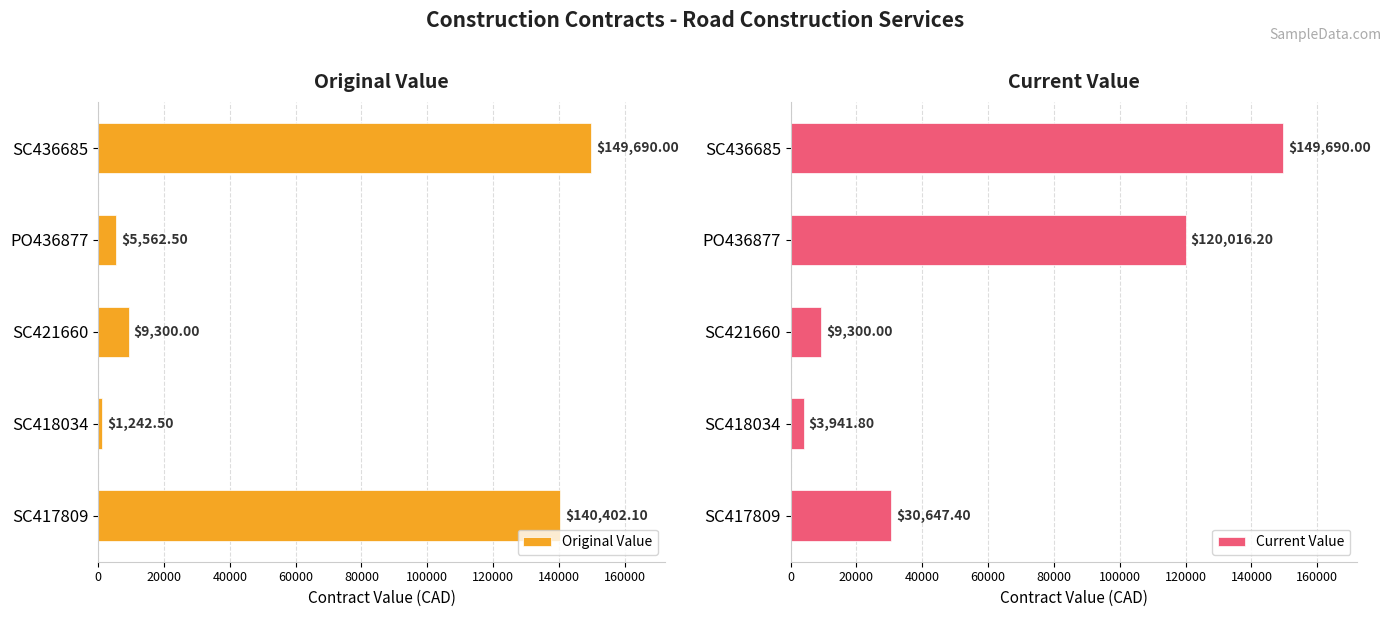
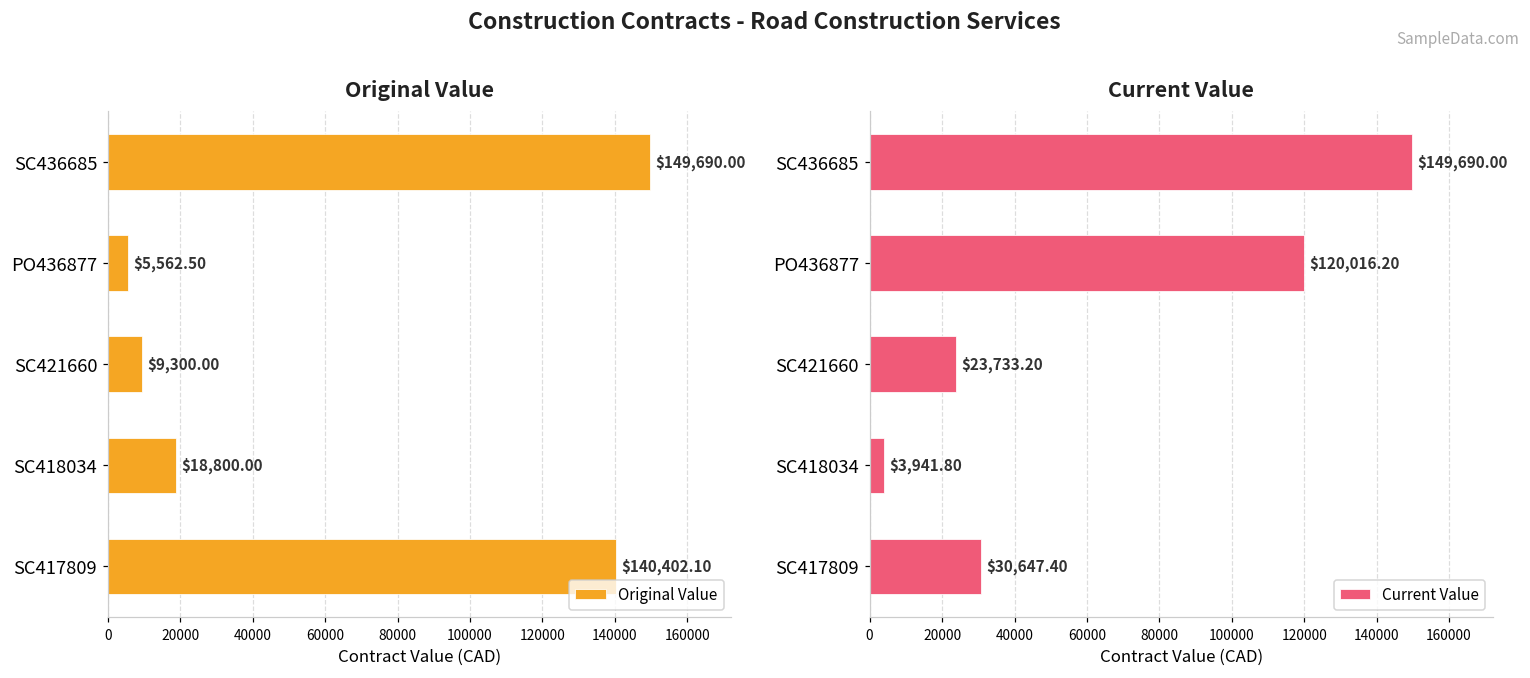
Original Value, SC418034: $1,242.50 -> $18,800.00
Current Value, SC421660: $9,300.00 -> $23,733.20
